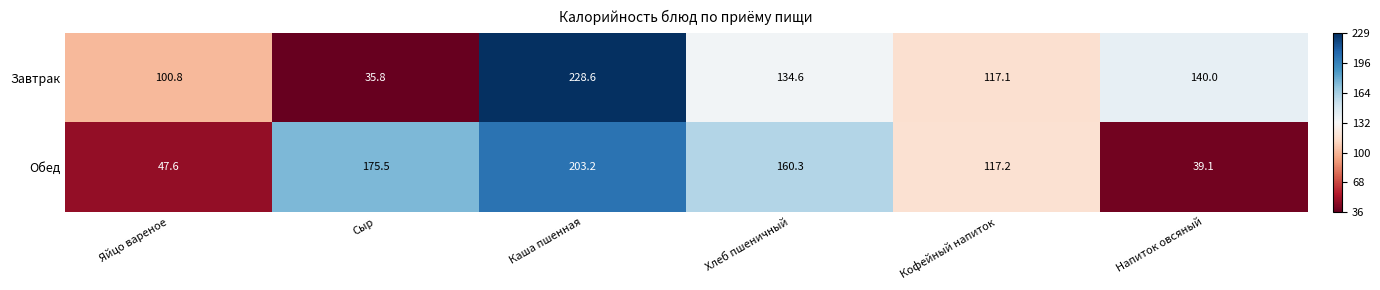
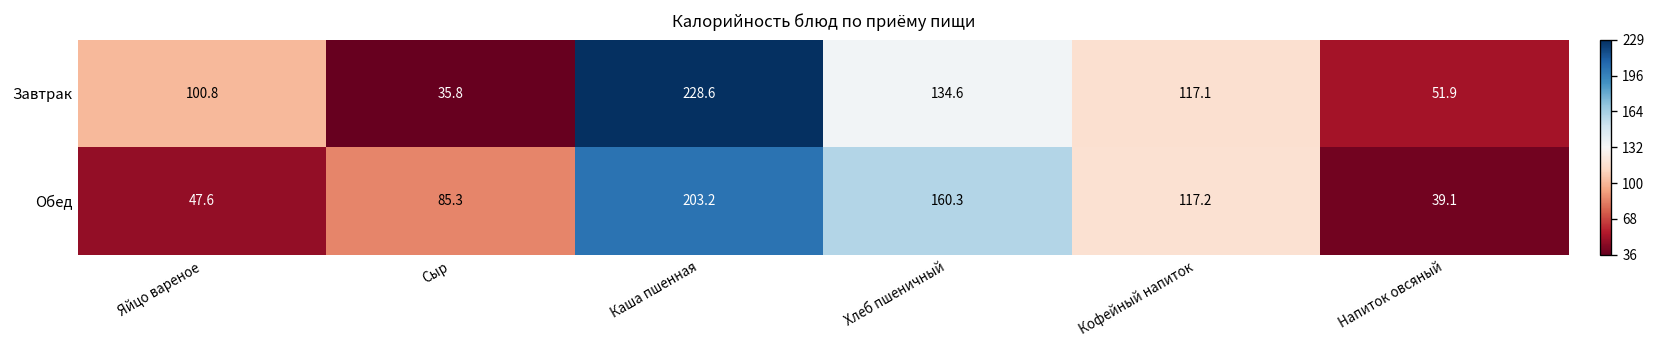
Завтрак, Напиток овсяный: 140.0 -> 51.9
Обед, Сыр: 175.5 -> 85.3
